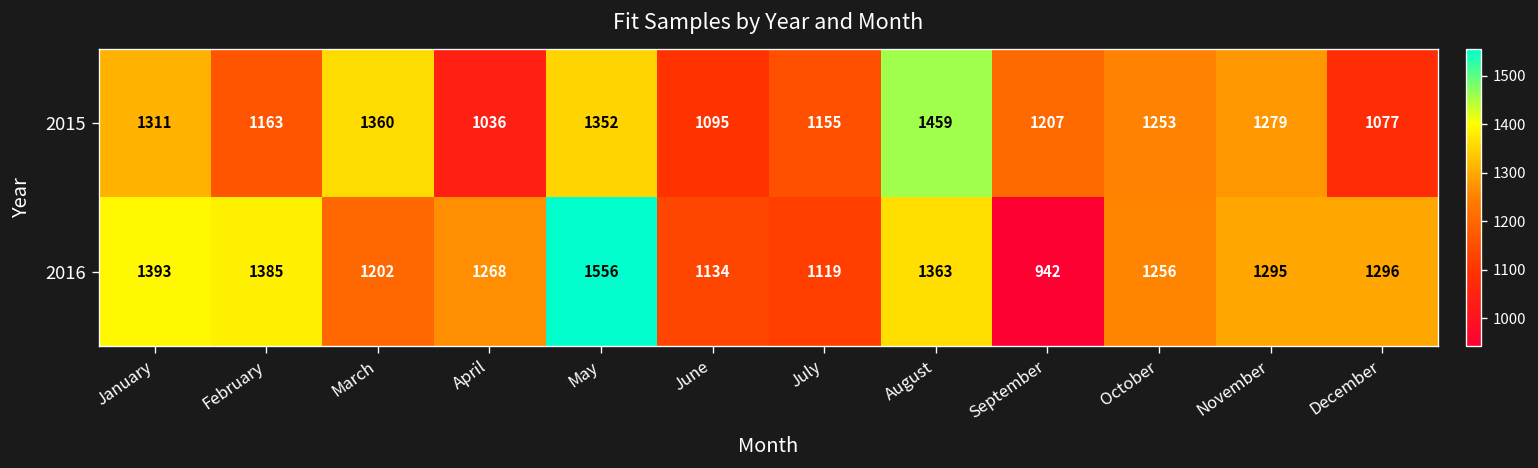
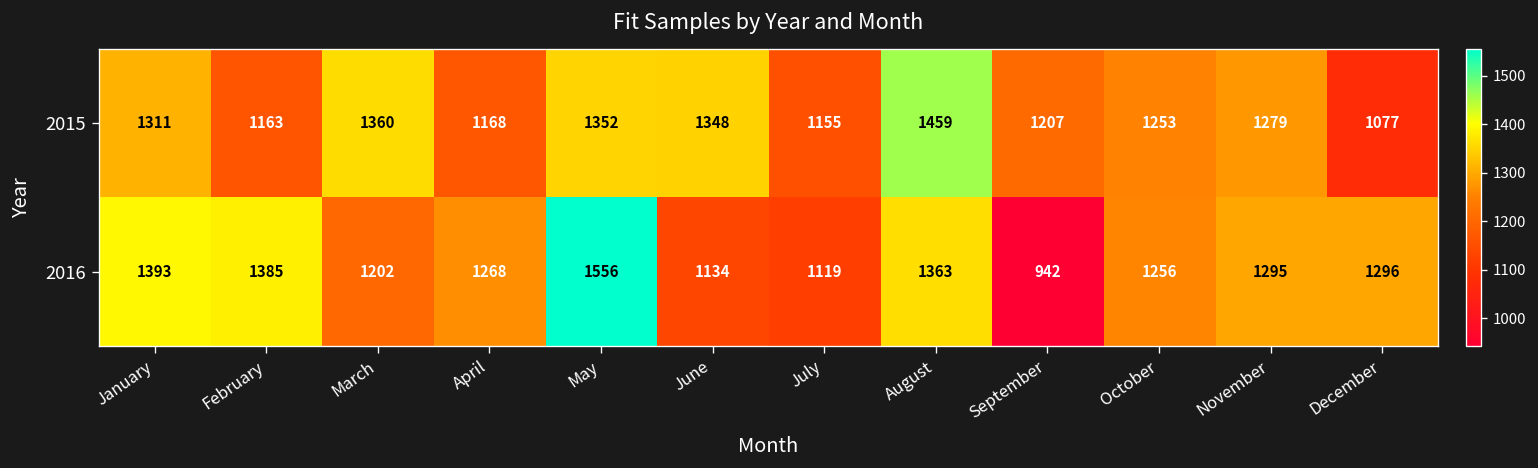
2015, April: 1036 -> 1168
2015, June: 1095 -> 1348
